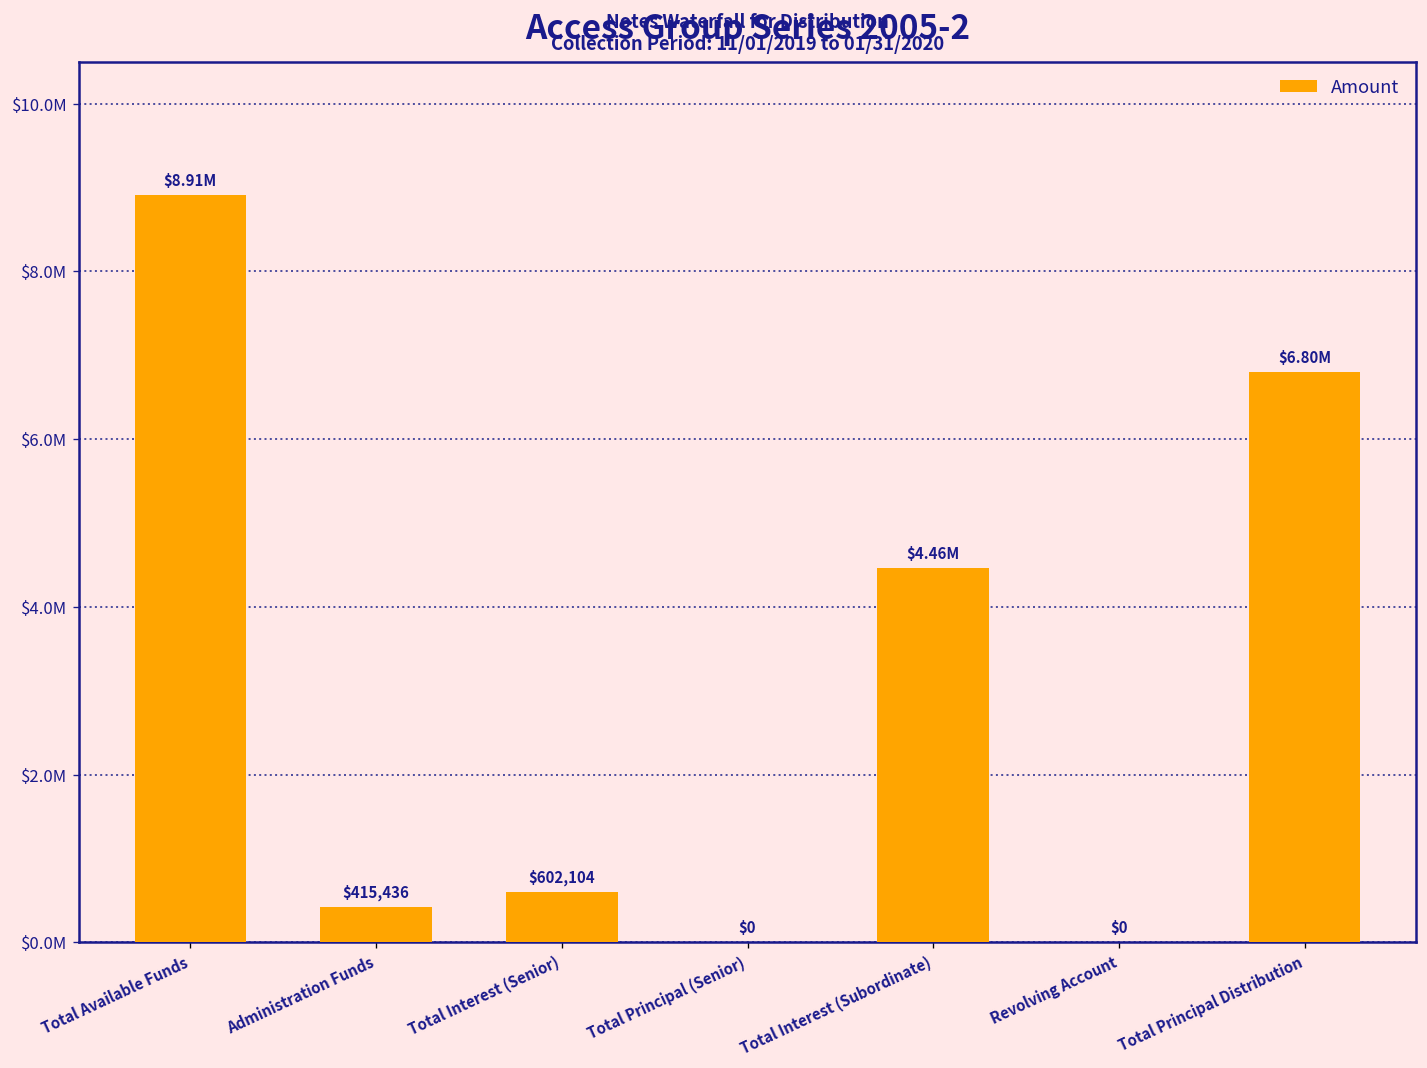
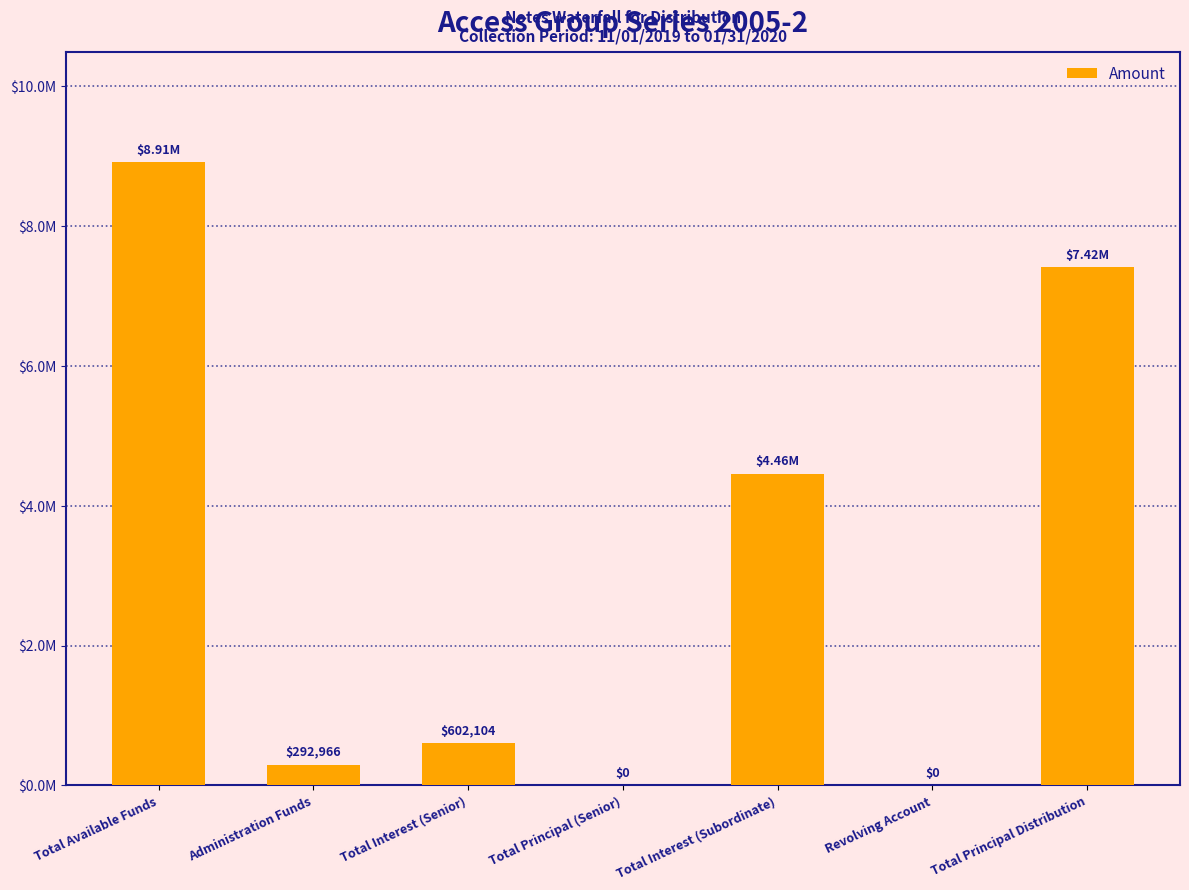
Administration Funds: $415,436 -> $292,966
Total Principal Distribution: $6.80M -> $7.42M
